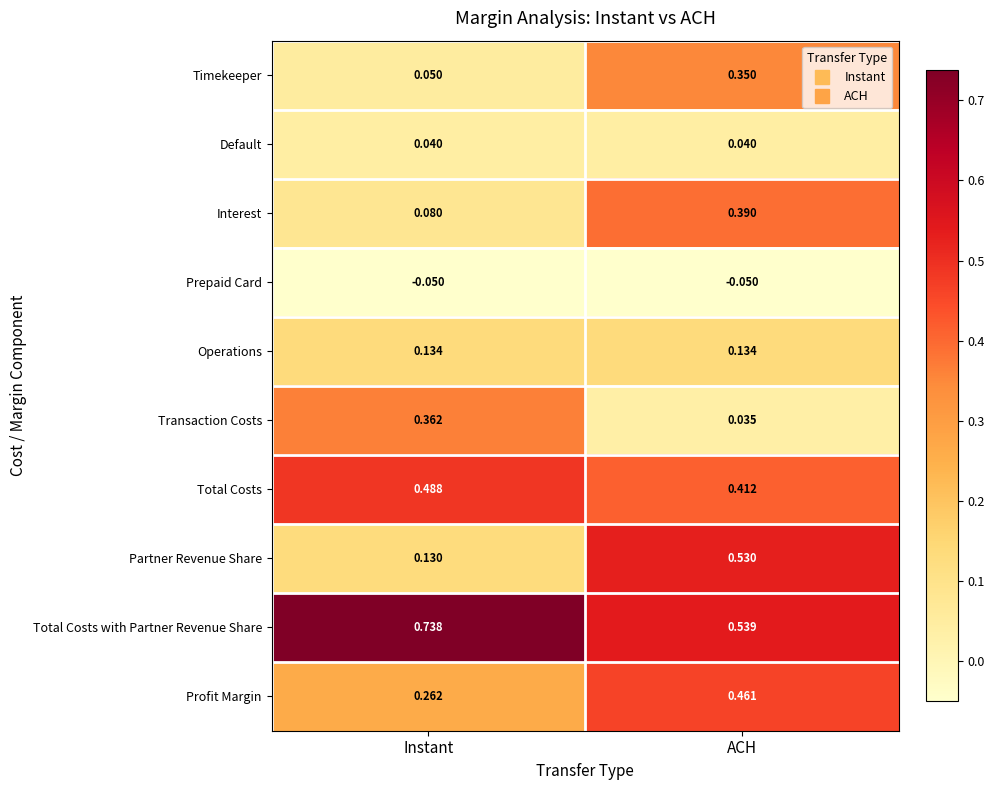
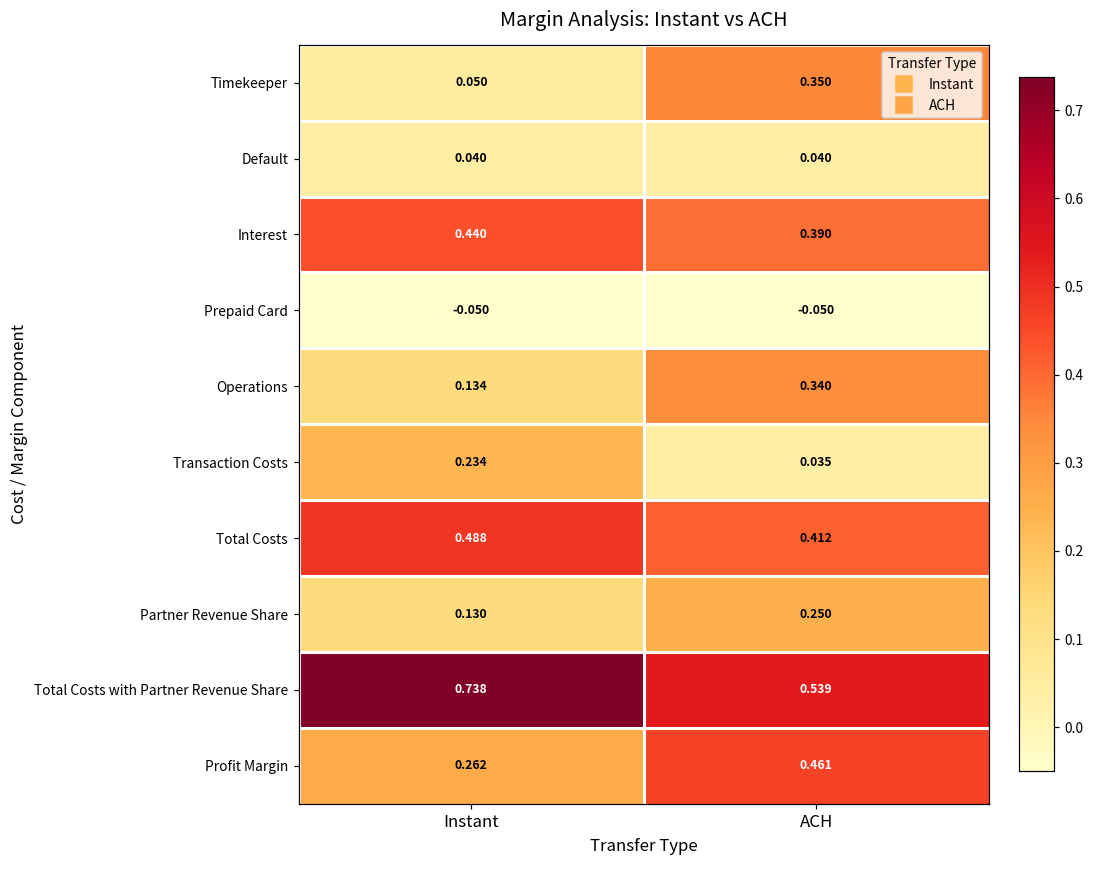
Interest, Instant: 0.080 -> 0.440
Operations, ACH: 0.134 -> 0.340
Transaction Costs, Instant: 0.362 -> 0.234
Partner Revenue Share, ACH: 0.530 -> 0.250
